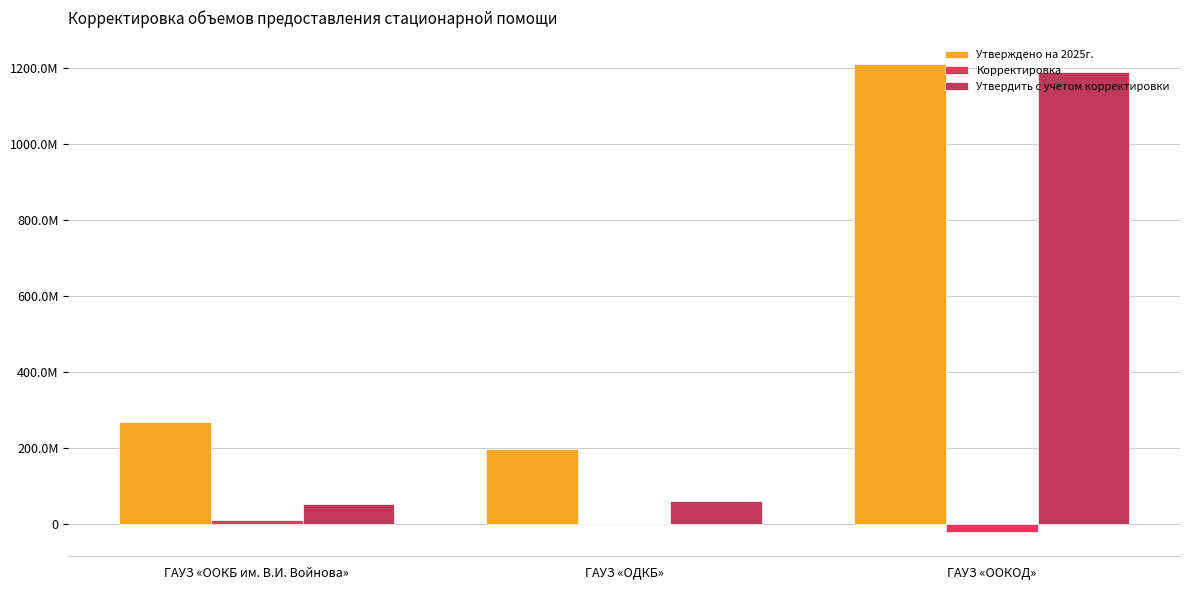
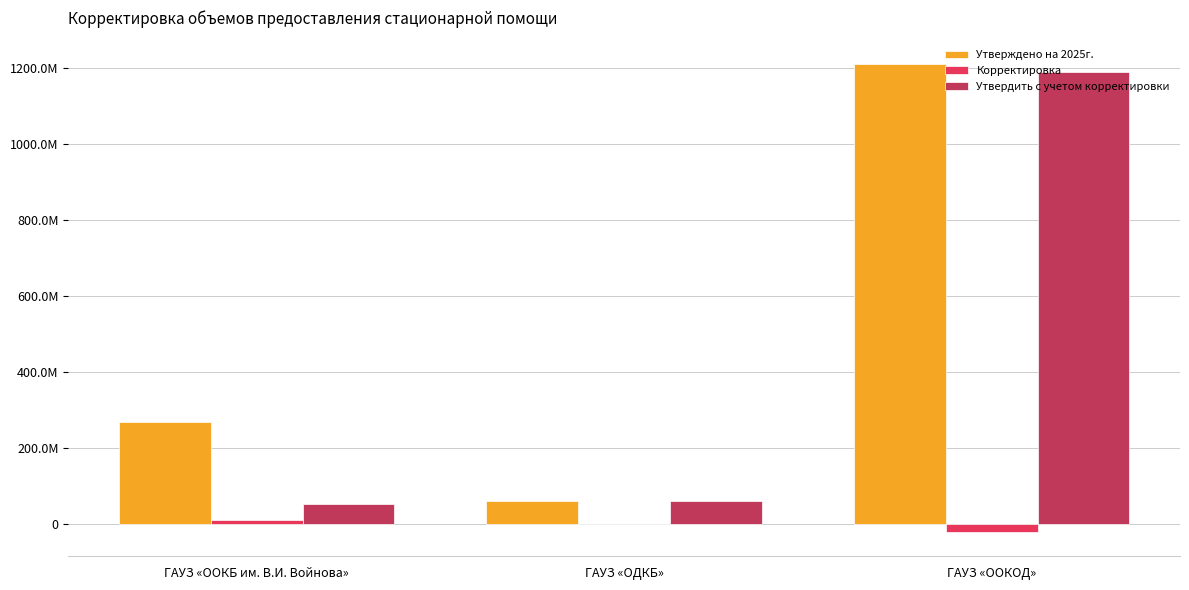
Утверждено на 2025г., ГАУЗ «ОДКБ»: 200000000 -> 60000000
